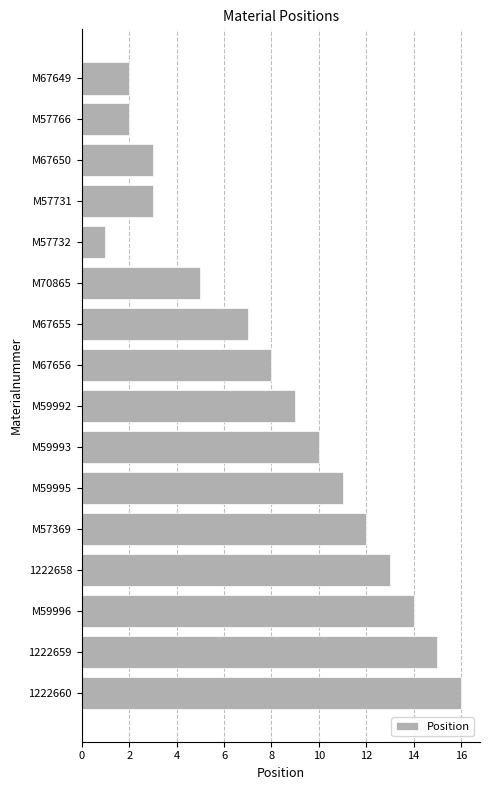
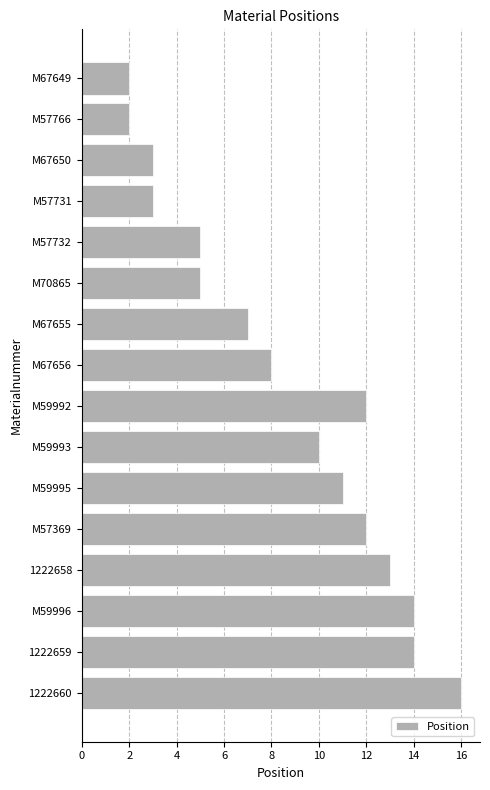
M57732: 1 -> 5
M59992: 9 -> 12
1222659: 15 -> 14
